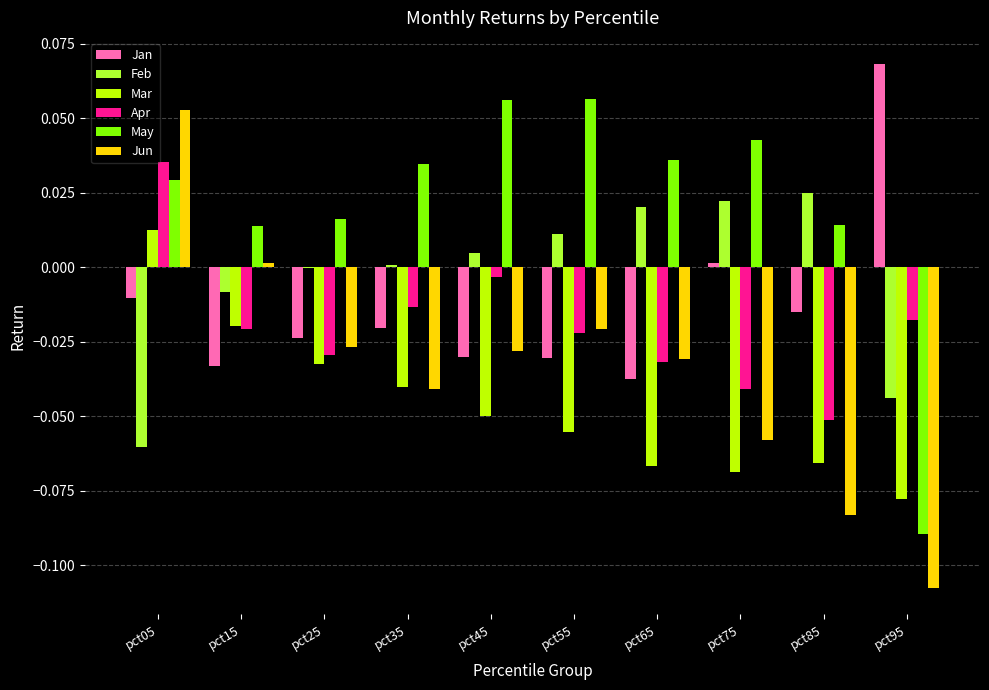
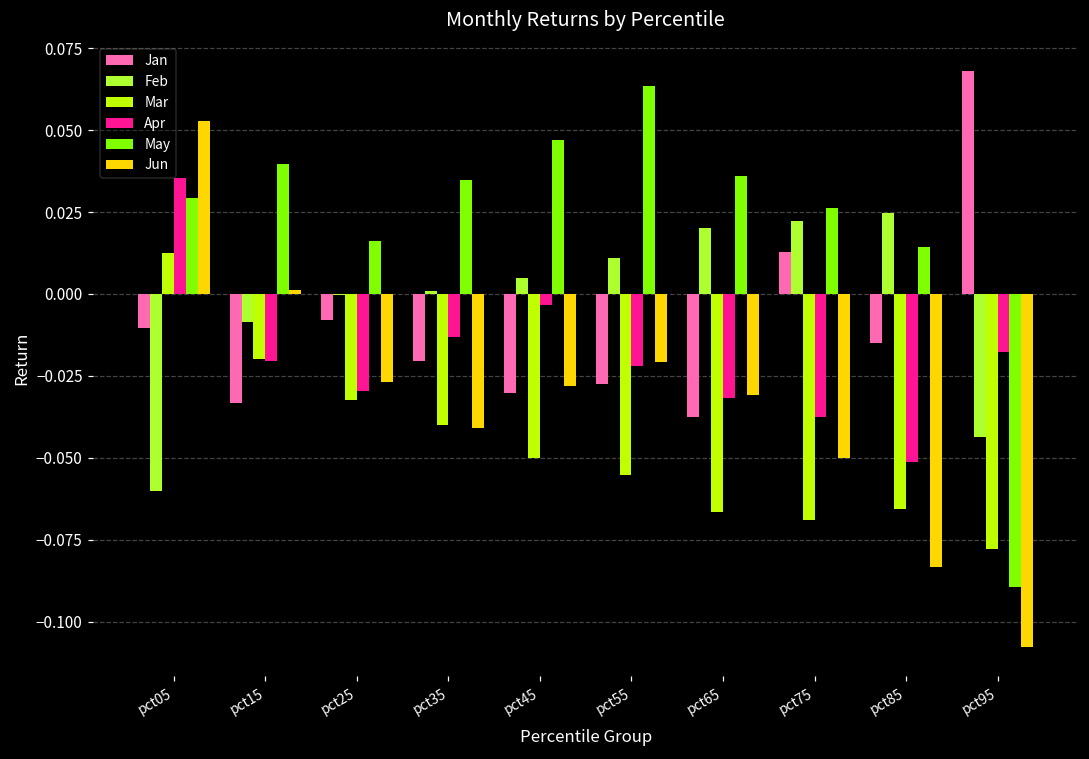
May, pct15: 0.014 -> 0.040
Jan, pct25: -0.024 -> -0.008
May, pct45: 0.056 -> 0.047
Jan, pct55: -0.031 -> -0.028
May, pct55: 0.056 -> 0.064
Jan, pct75: 0.001 -> 0.013
Apr, pct75: -0.041 -> -0.037
May, pct75: 0.043 -> 0.026
Jun, pct75: -0.058 -> -0.050
